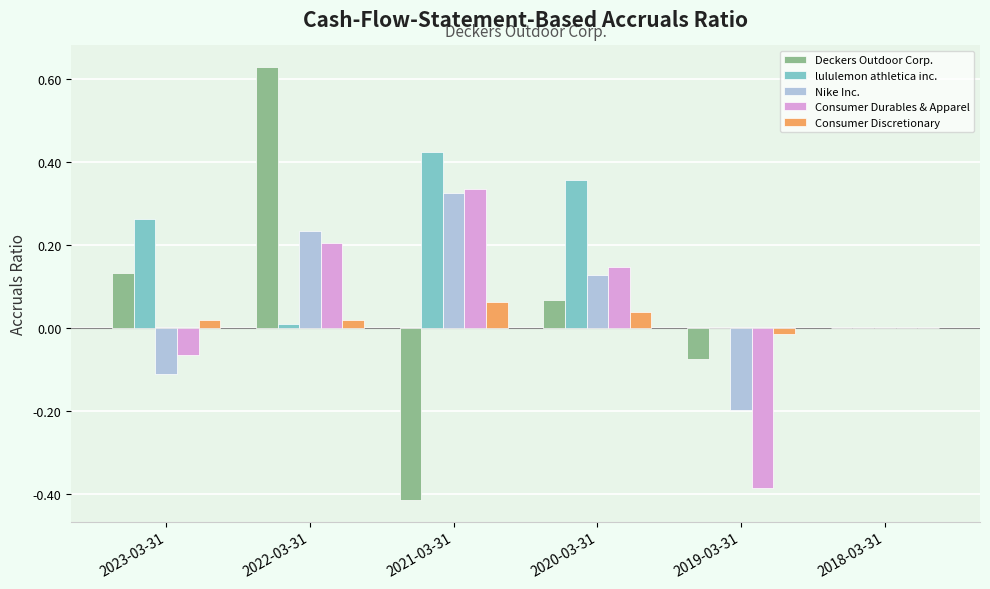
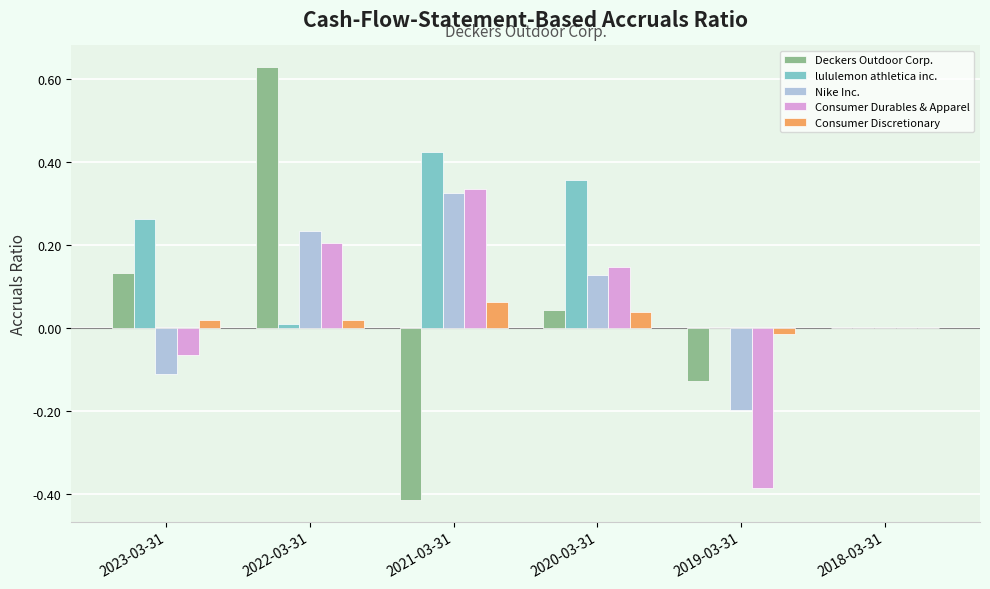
Deckers Outdoor Corp., 2020-03-31: 0.07 -> 0.04
Deckers Outdoor Corp., 2019-03-31: -0.07 -> -0.13
